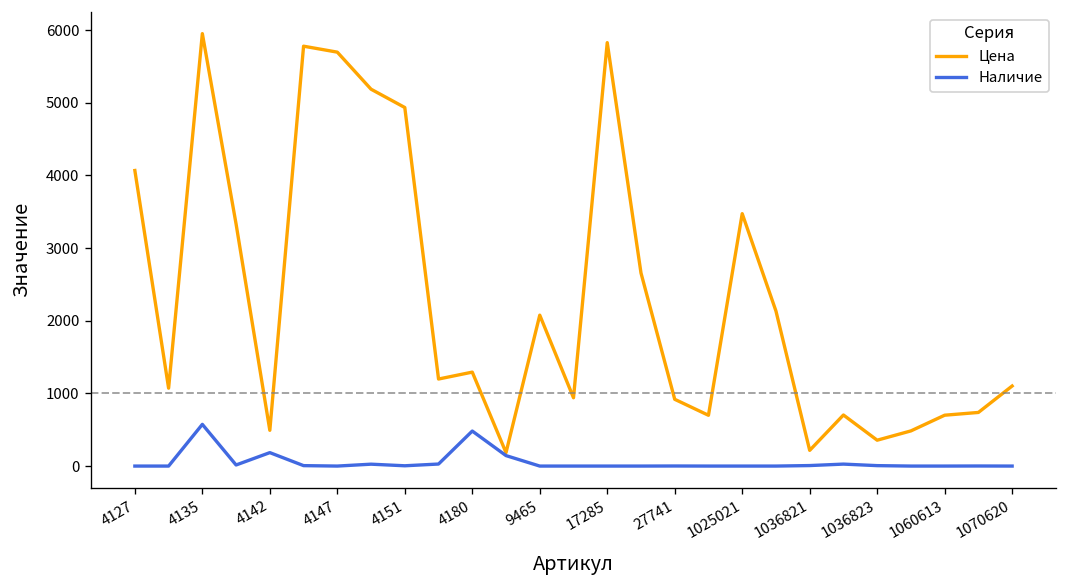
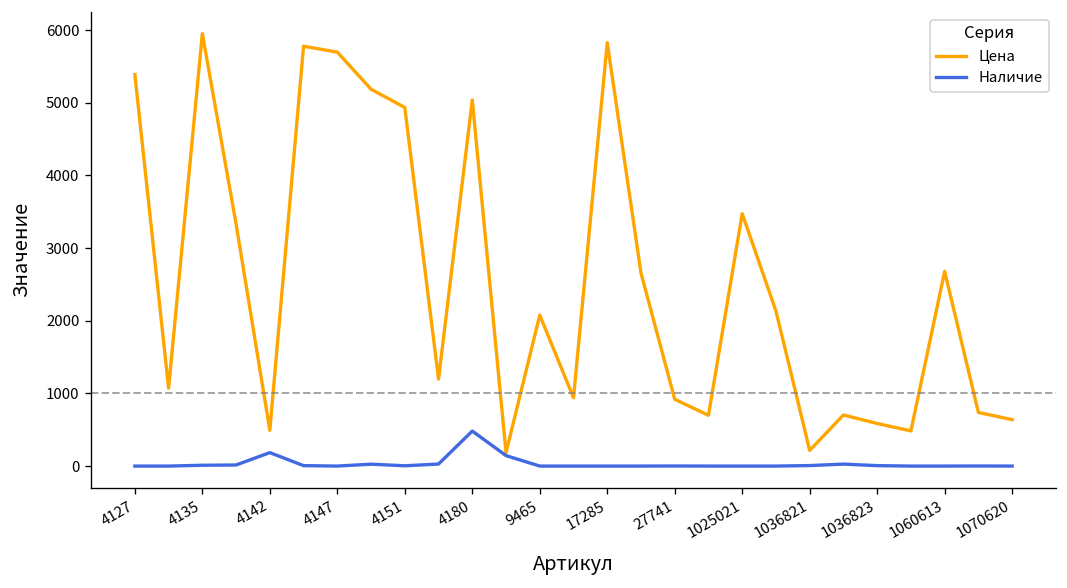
Цена, 4127: 4100 -> 5400
Наличие, 4135: 600 -> 0
Цена, 4180: 1300 -> 5000
Цена, 1036823: 400 -> 600
Цена, 1060613: 700 -> 2700
Цена, 1070620: 1100 -> 600
